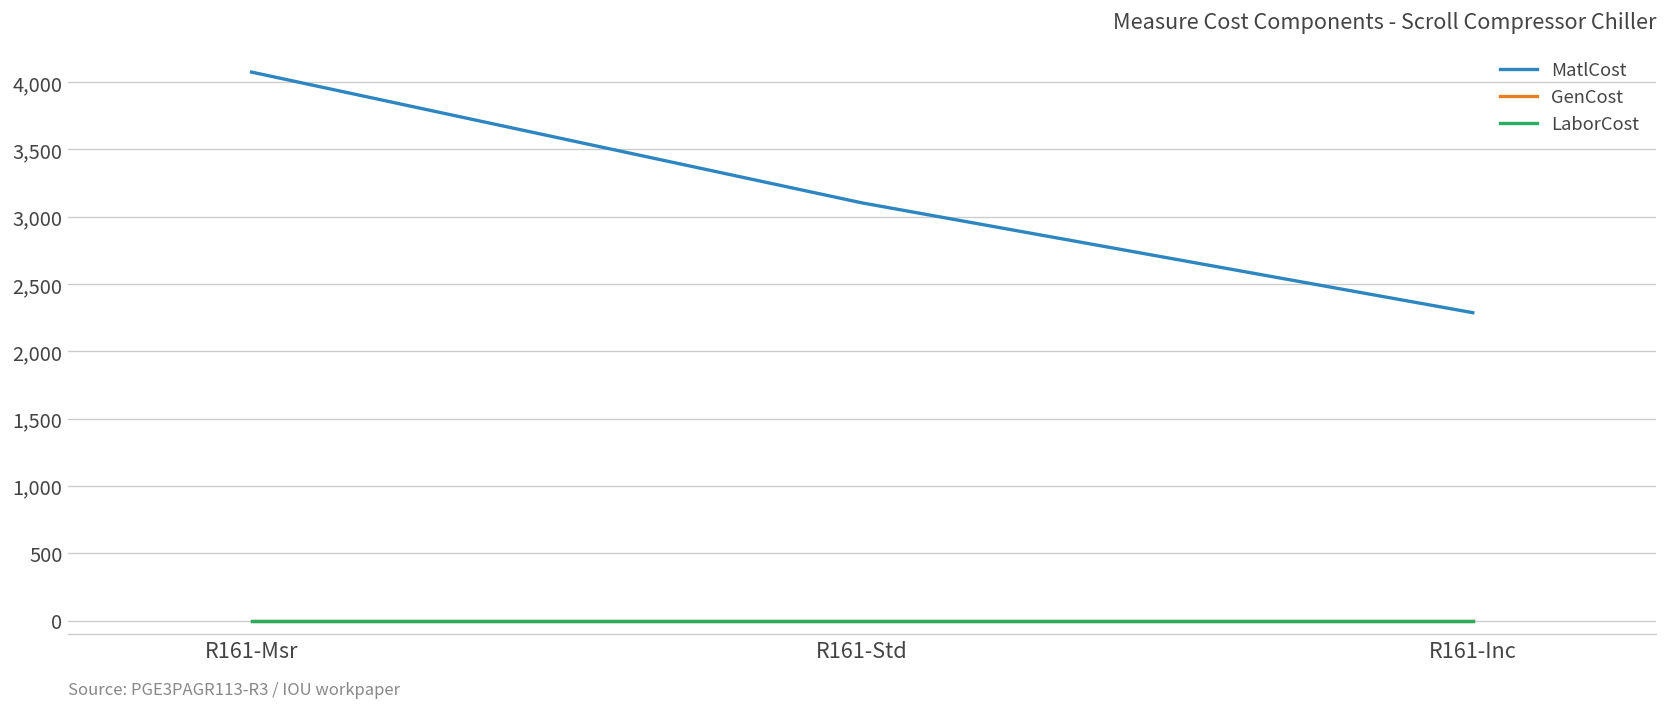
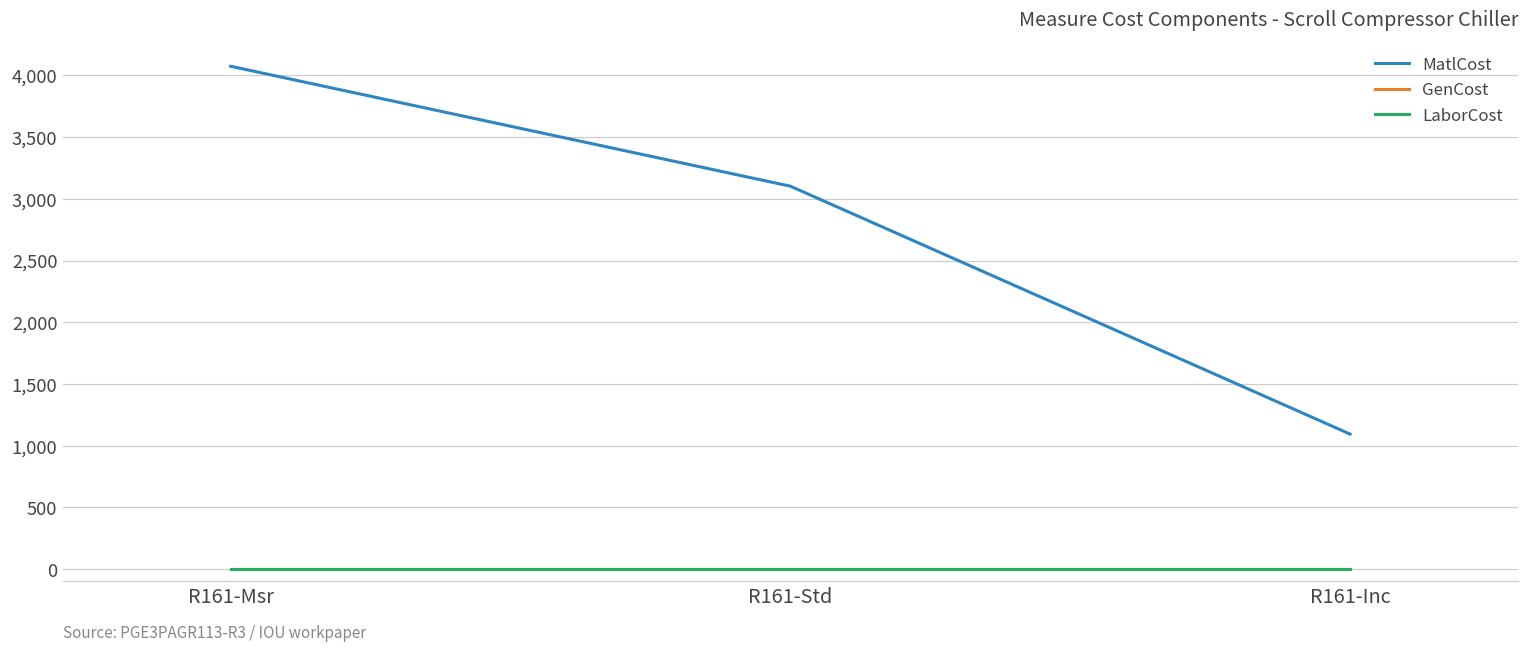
MatlCost, R161-Inc: 2,290 -> 1,090
